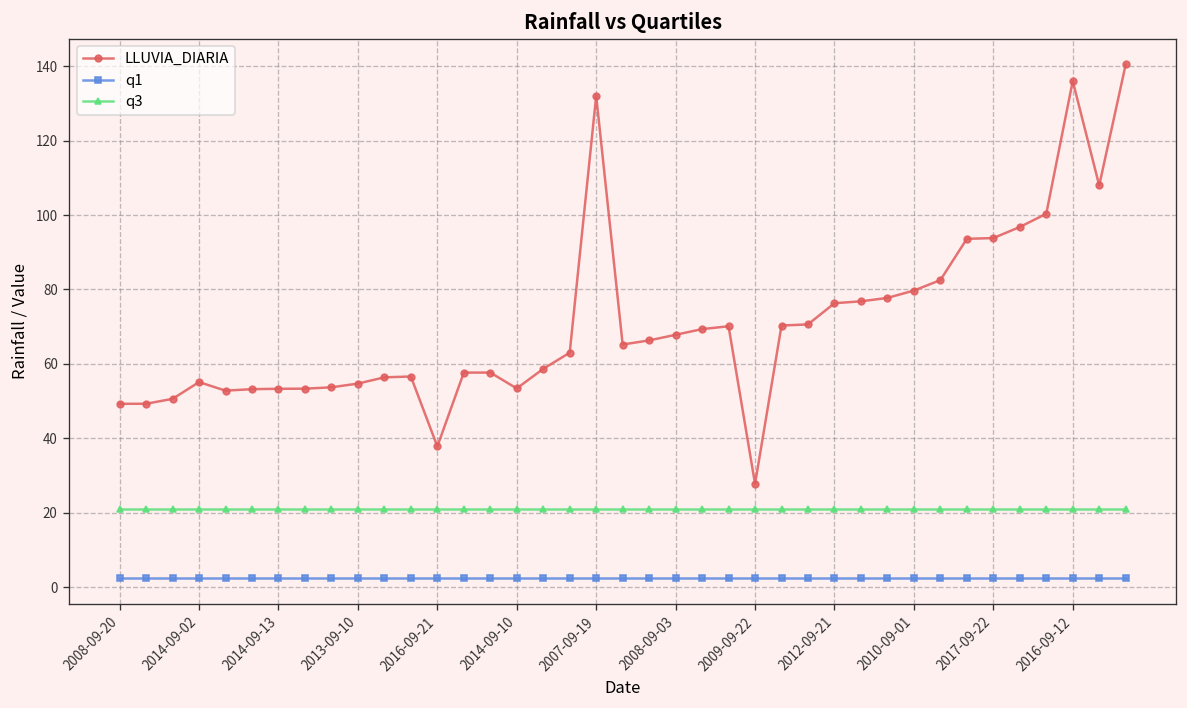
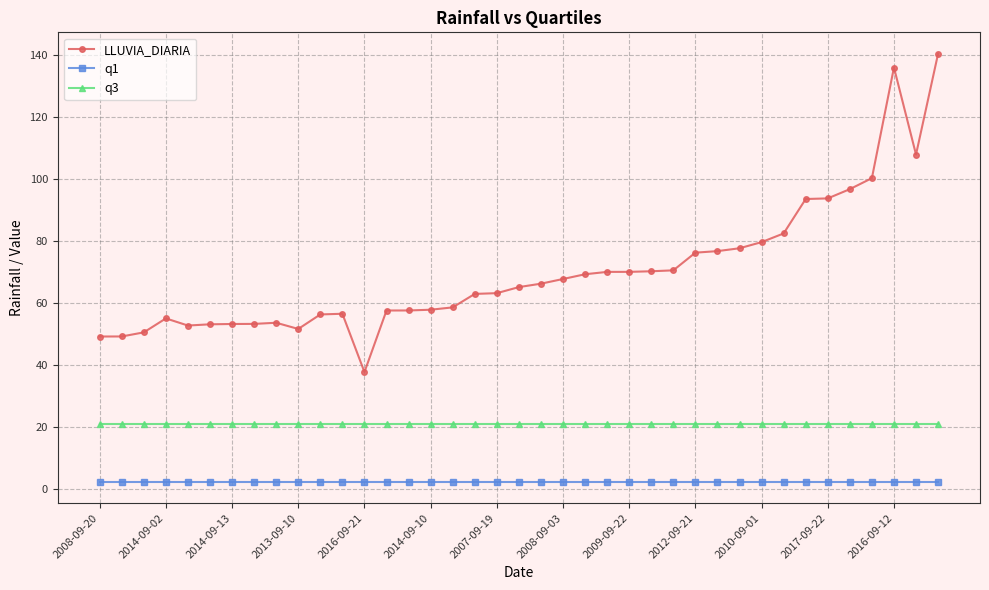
LLUVIA_DIARIA, 2013-09-10: 55 -> 52
LLUVIA_DIARIA, 2014-09-10: 53 -> 58
LLUVIA_DIARIA, 2007-09-19: 132 -> 63
LLUVIA_DIARIA, 2009-09-22: 28 -> 70
